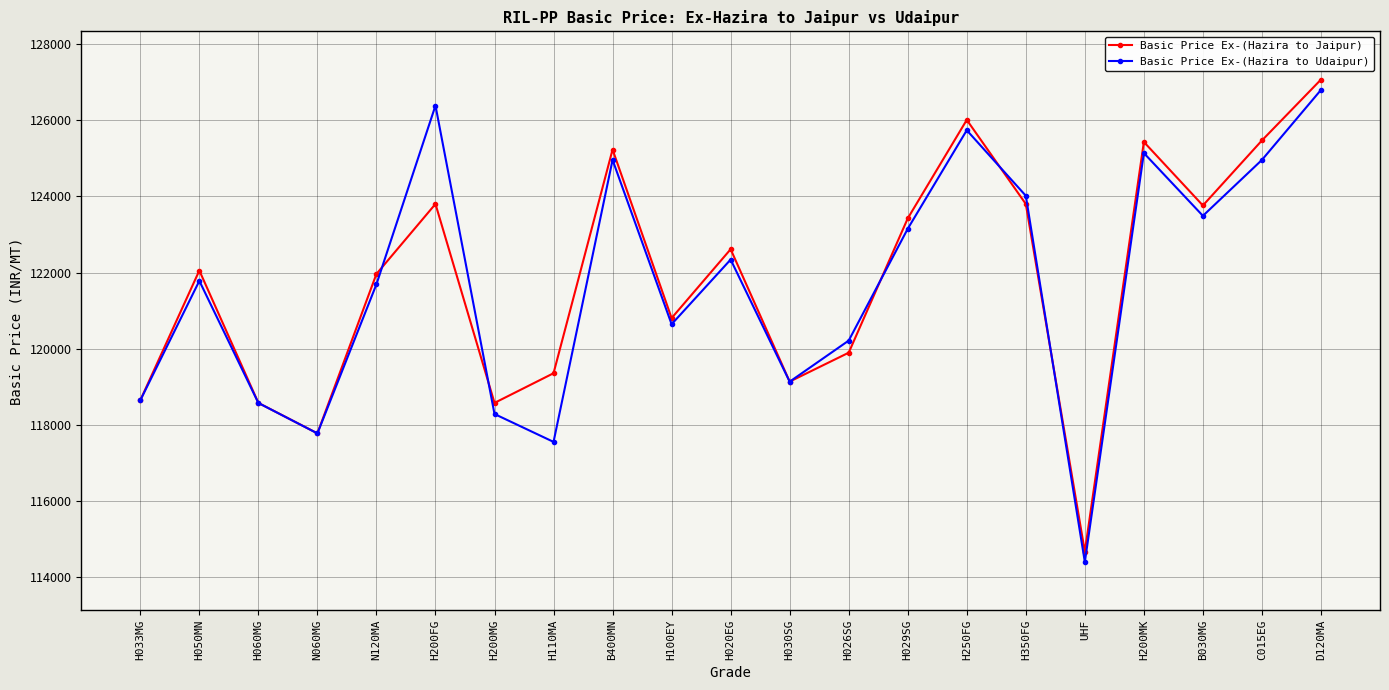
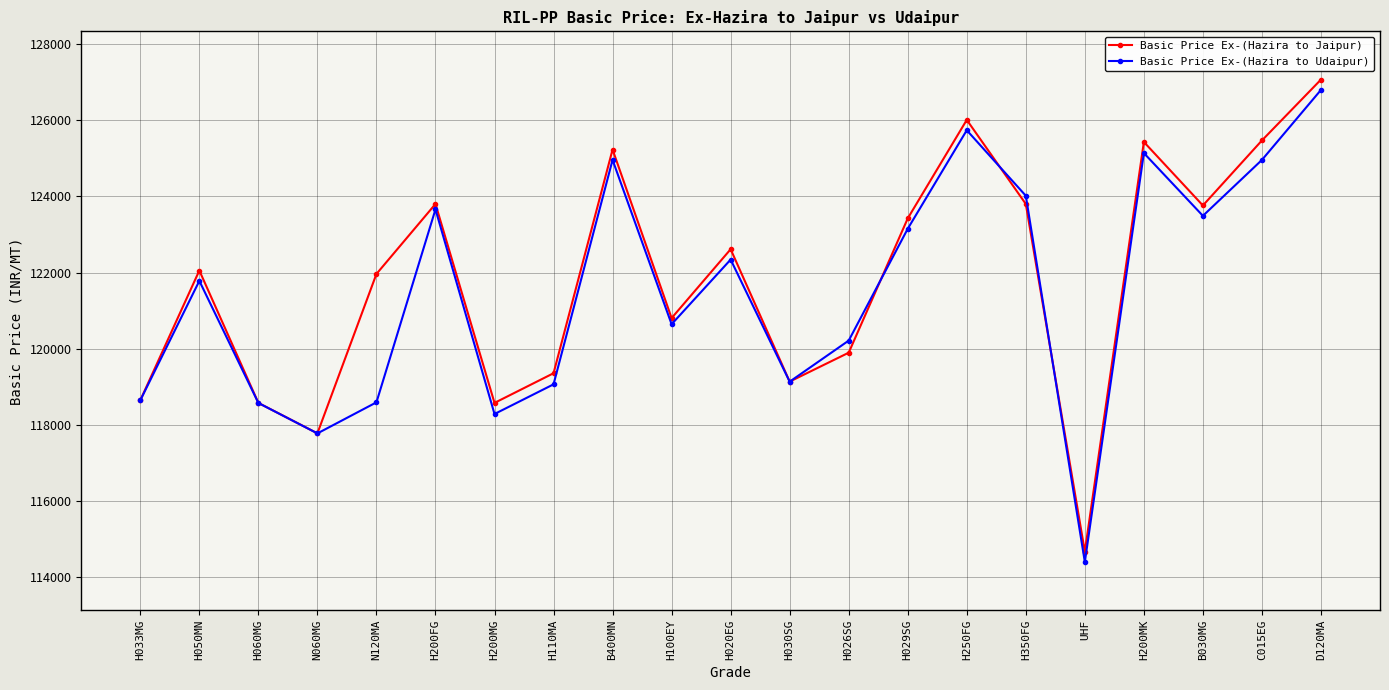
Basic Price Ex-(Hazira to Udaipur), N120MA: 121700 -> 118600
Basic Price Ex-(Hazira to Udaipur), H200FG: 126400 -> 123700
Basic Price Ex-(Hazira to Udaipur), H110MA: 117500 -> 119100
